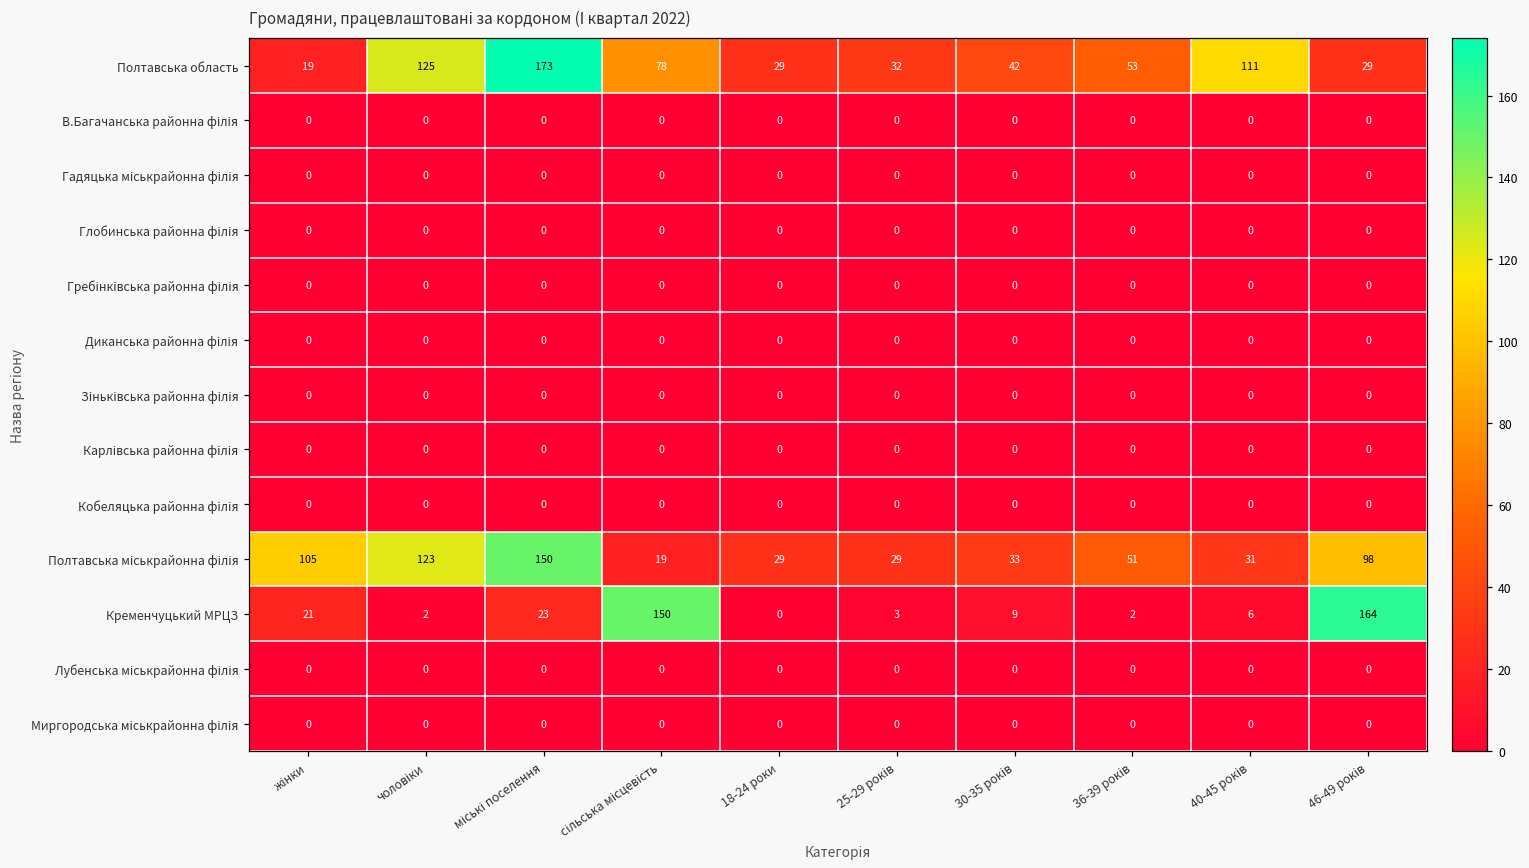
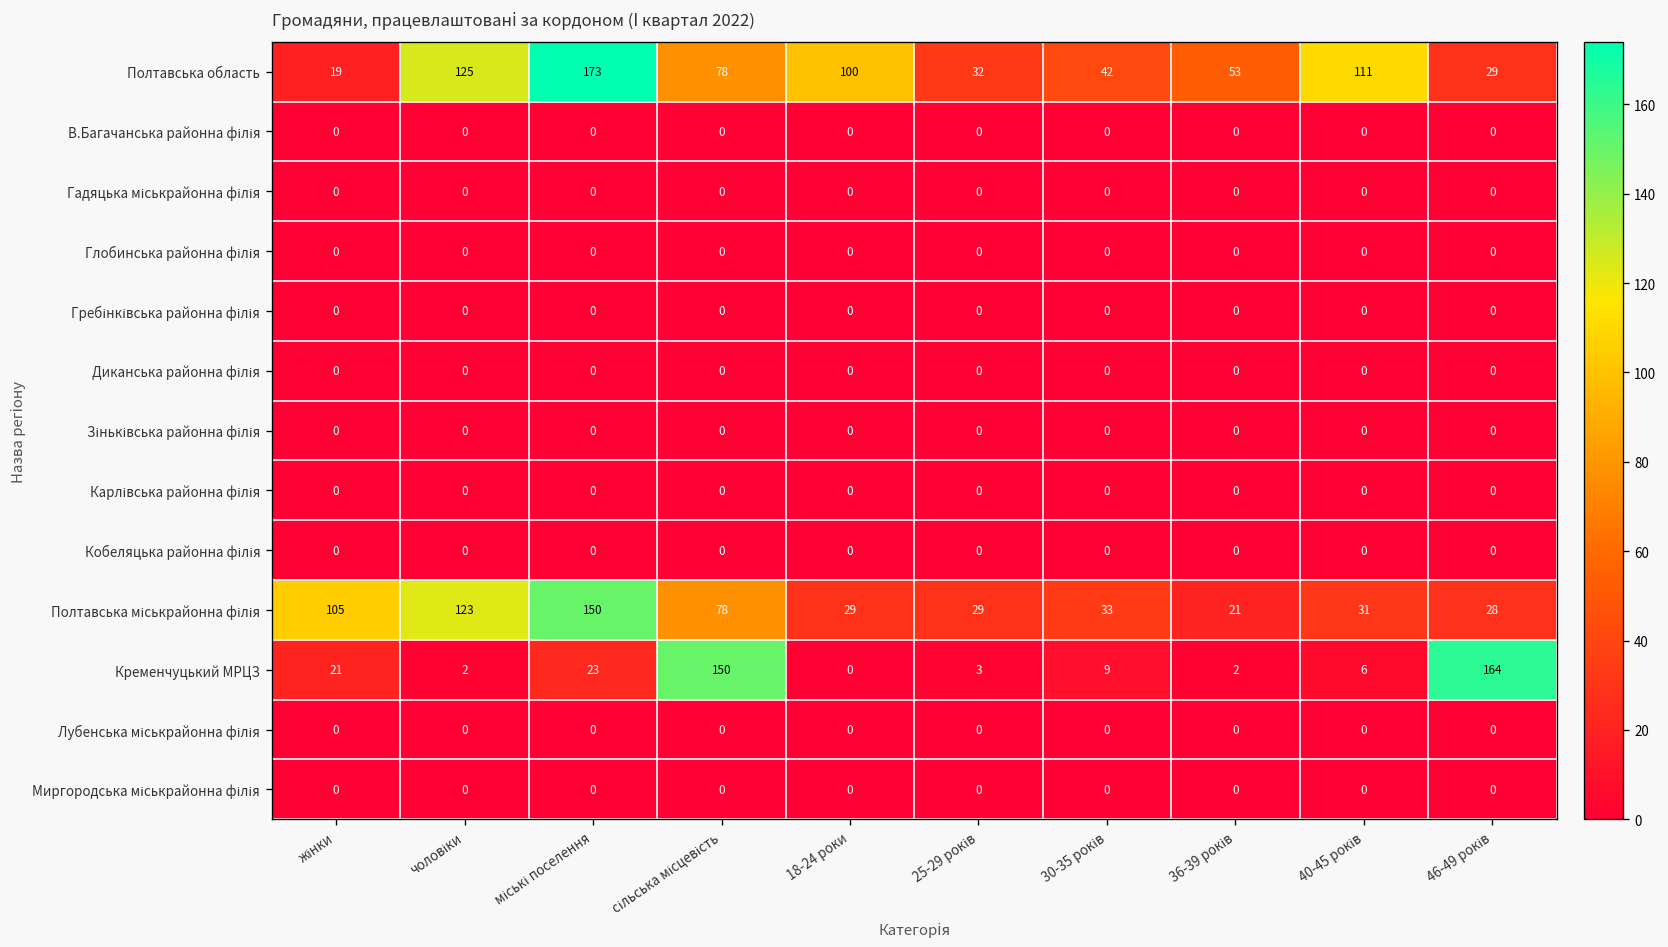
Полтавська область, 18-24 роки: 29 -> 100
Полтавська міськрайонна філія, сільська місцевість: 19 -> 78
Полтавська міськрайонна філія, 36-39 років: 51 -> 21
Полтавська міськрайонна філія, 46-49 років: 98 -> 28
